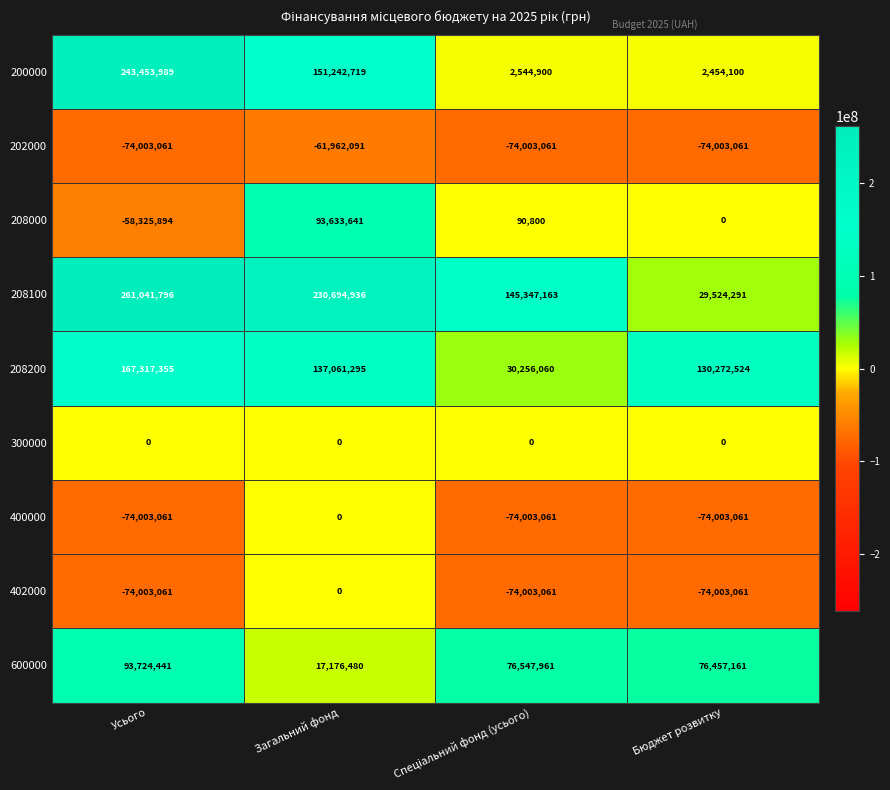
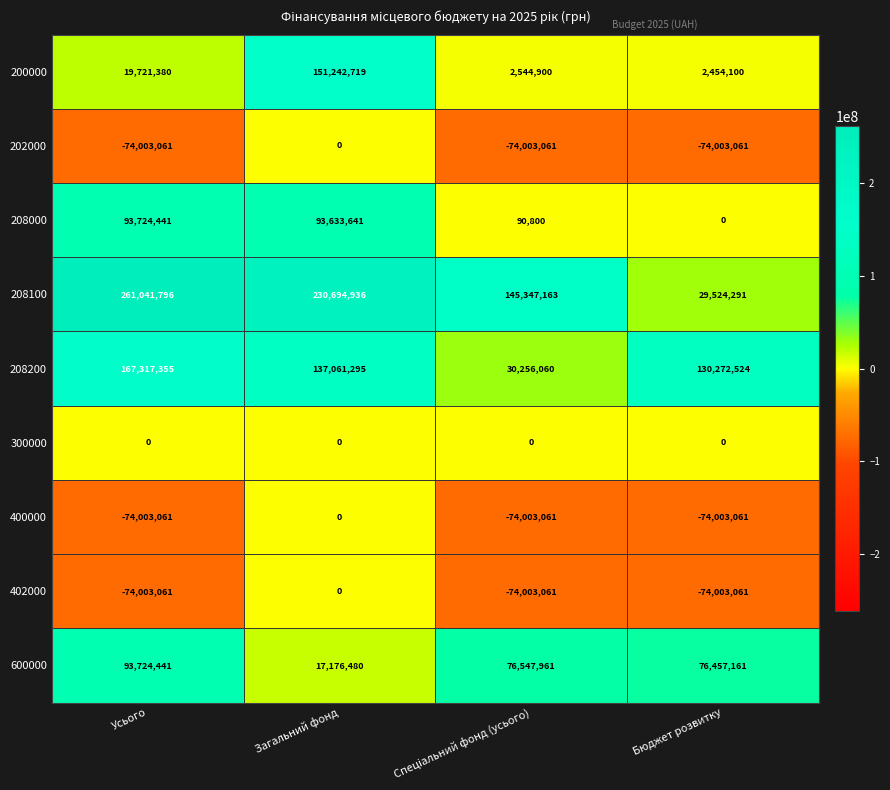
200000, Усього: 243,453,989 -> 19,721,380
202000, Загальний фонд: -61,962,091 -> 0
208000, Усього: -58,325,894 -> 93,724,441
